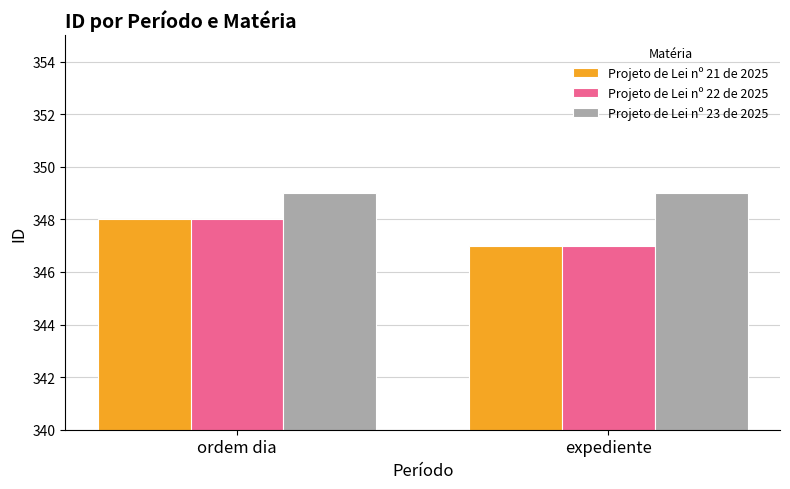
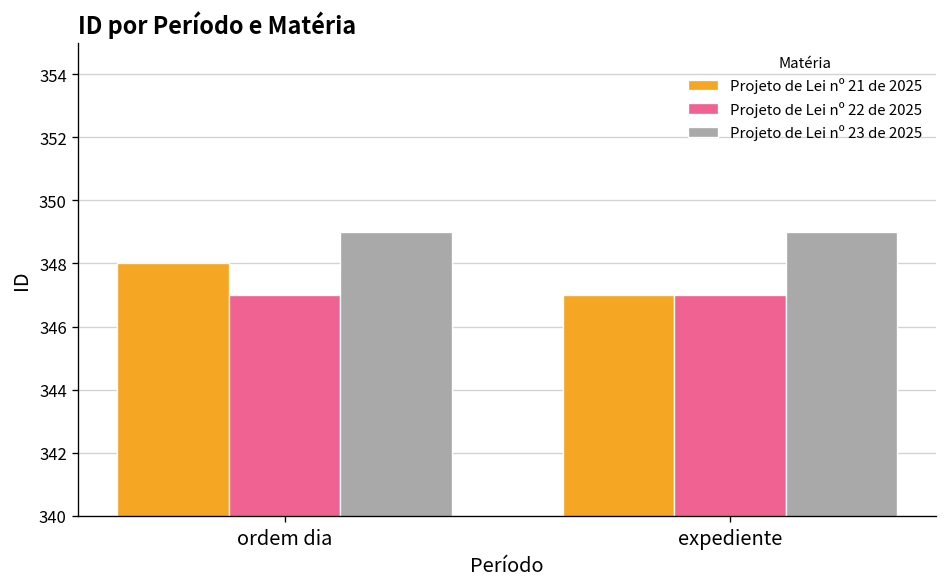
Projeto de Lei nº 22 de 2025, ordem dia: 348 -> 347
